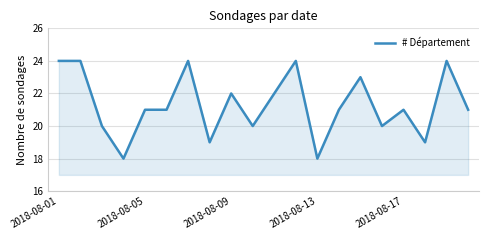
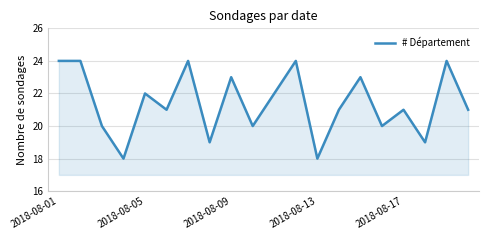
2018-08-05: 21 -> 22
2018-08-09: 22 -> 23
